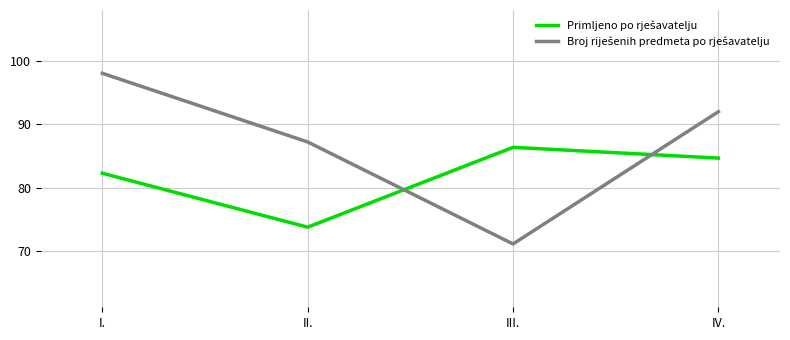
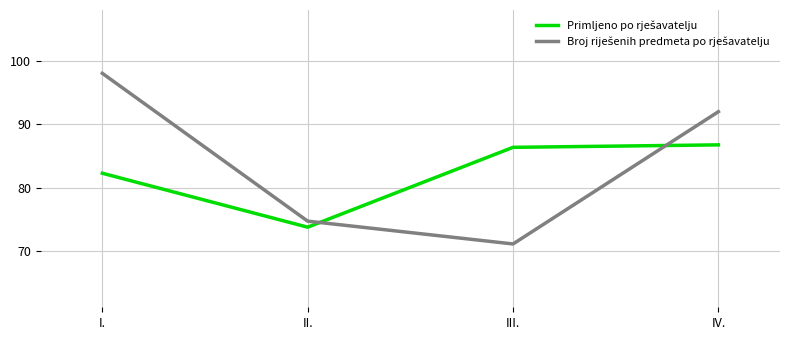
Broj riješenih predmeta po rješavatelju, II.: 87 -> 75
Primljeno po rješavatelju, IV.: 85 -> 87
